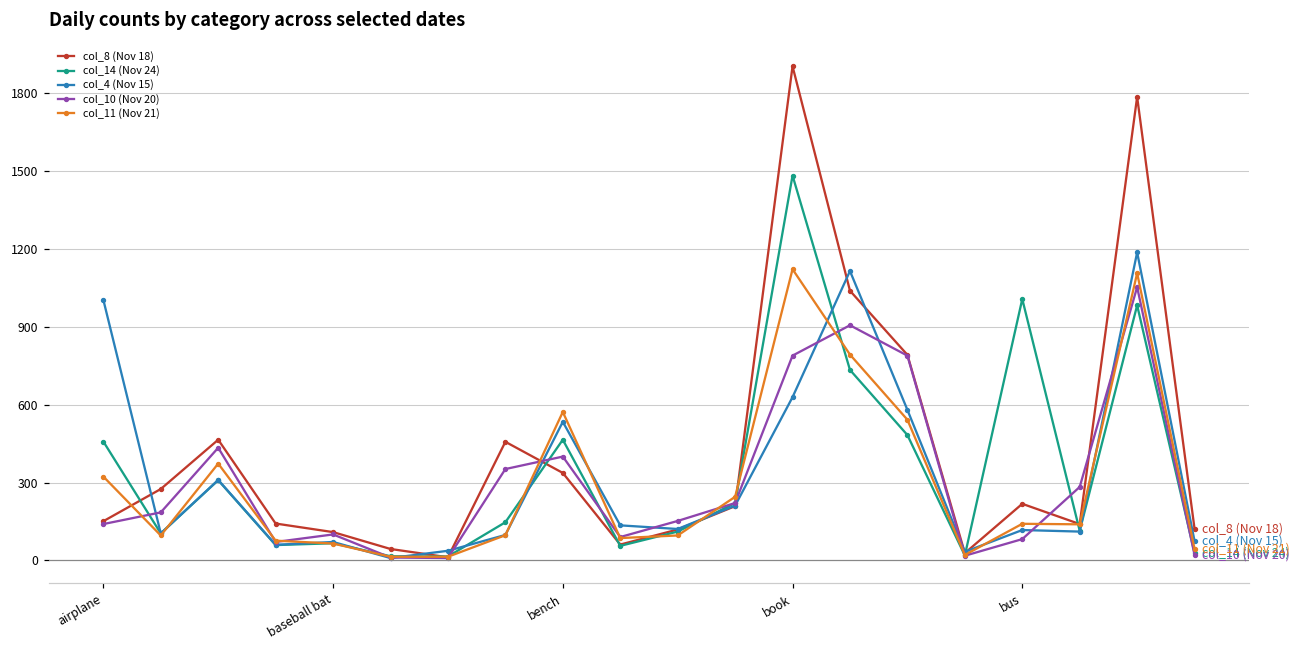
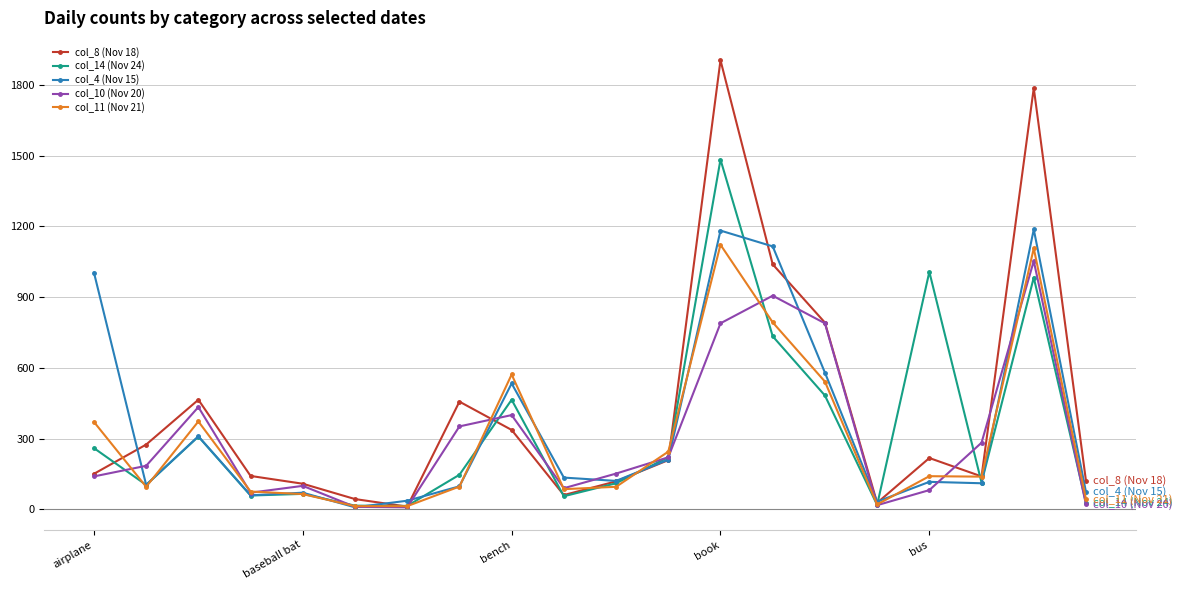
col_14 (Nov 24), airplane: 460 -> 260
col_11 (Nov 21), airplane: 320 -> 370
col_4 (Nov 15), book: 630 -> 1180
